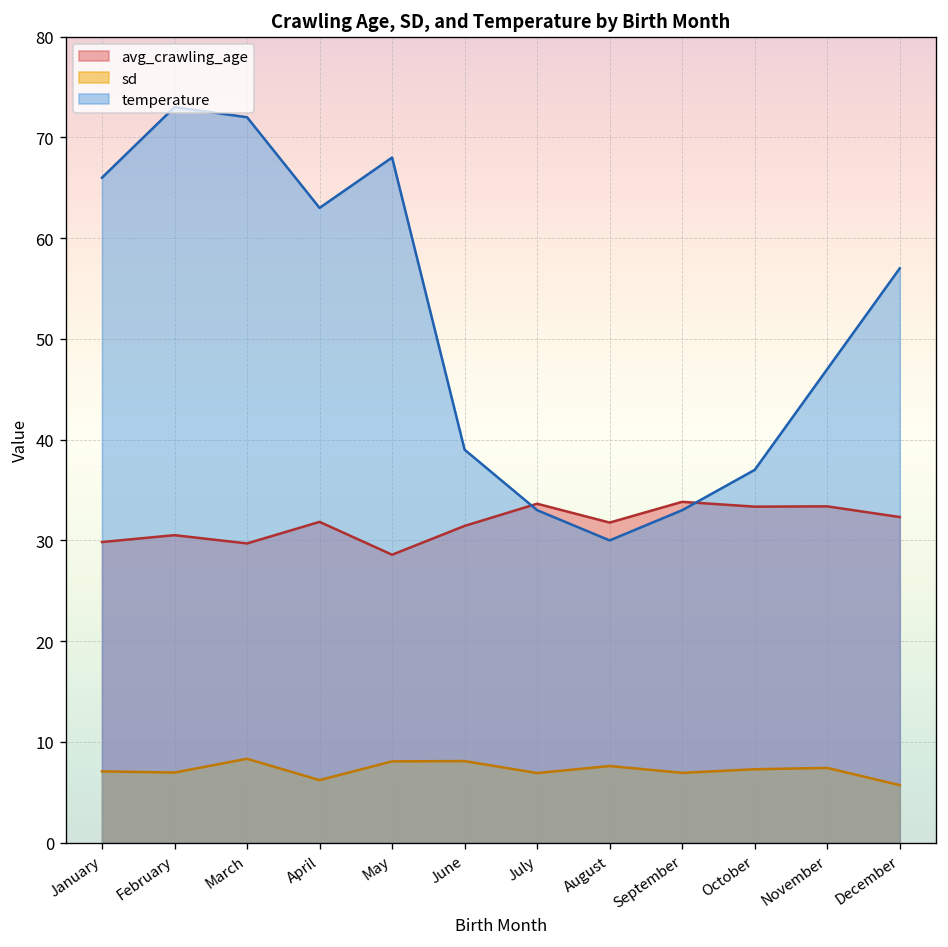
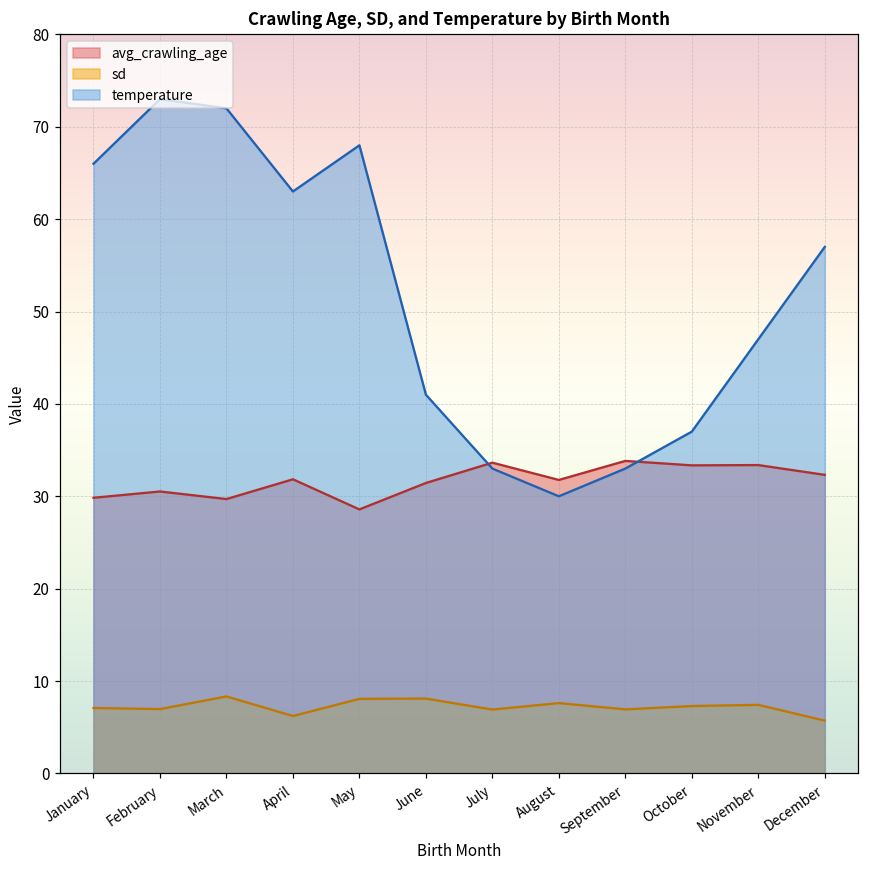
temperature, June: 39 -> 41
